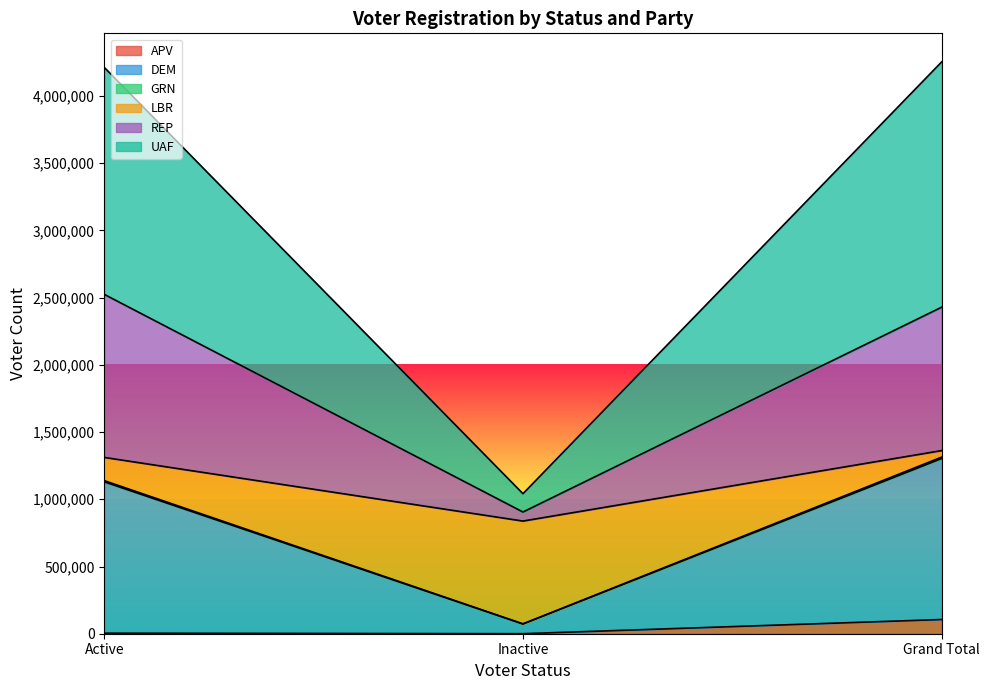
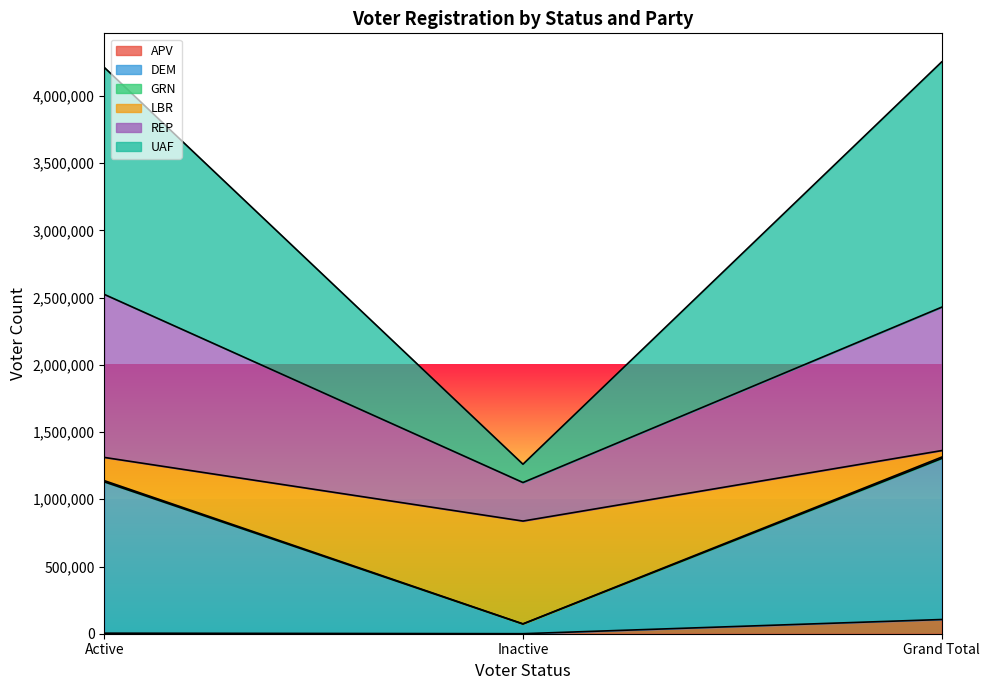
REP, Inactive: 70,000 -> 290,000
